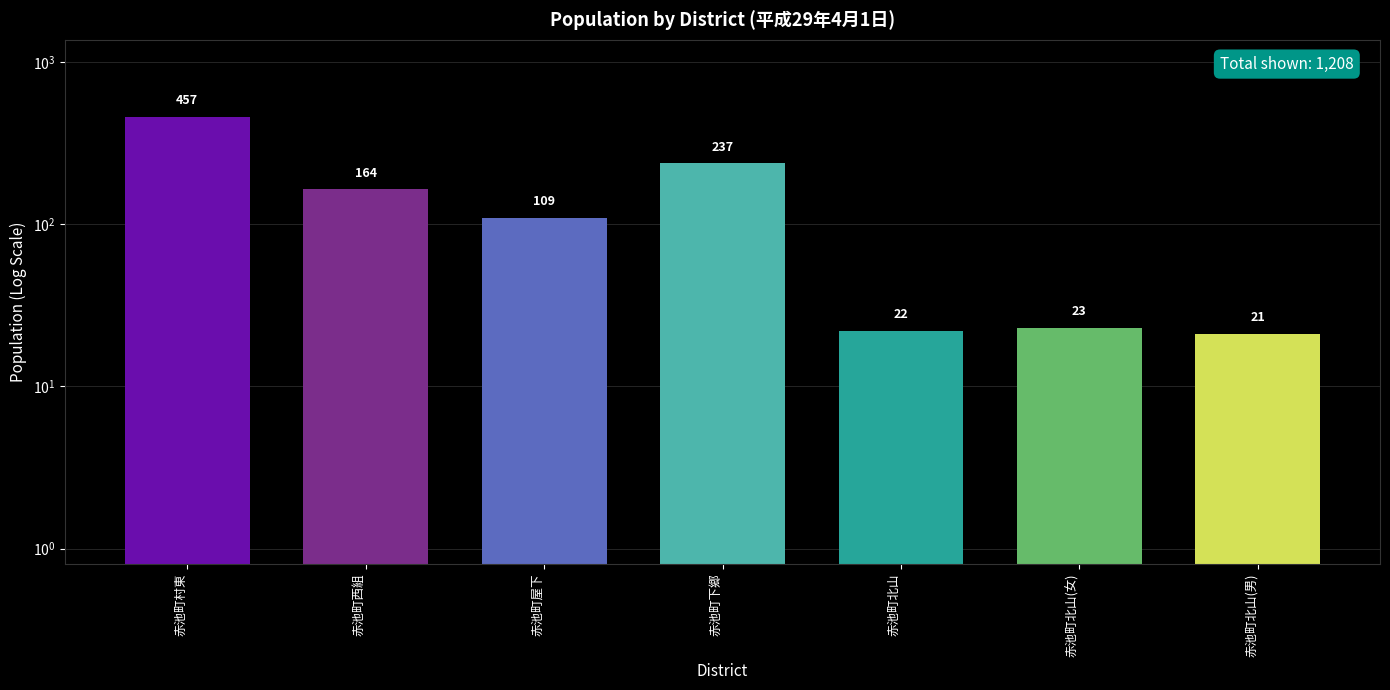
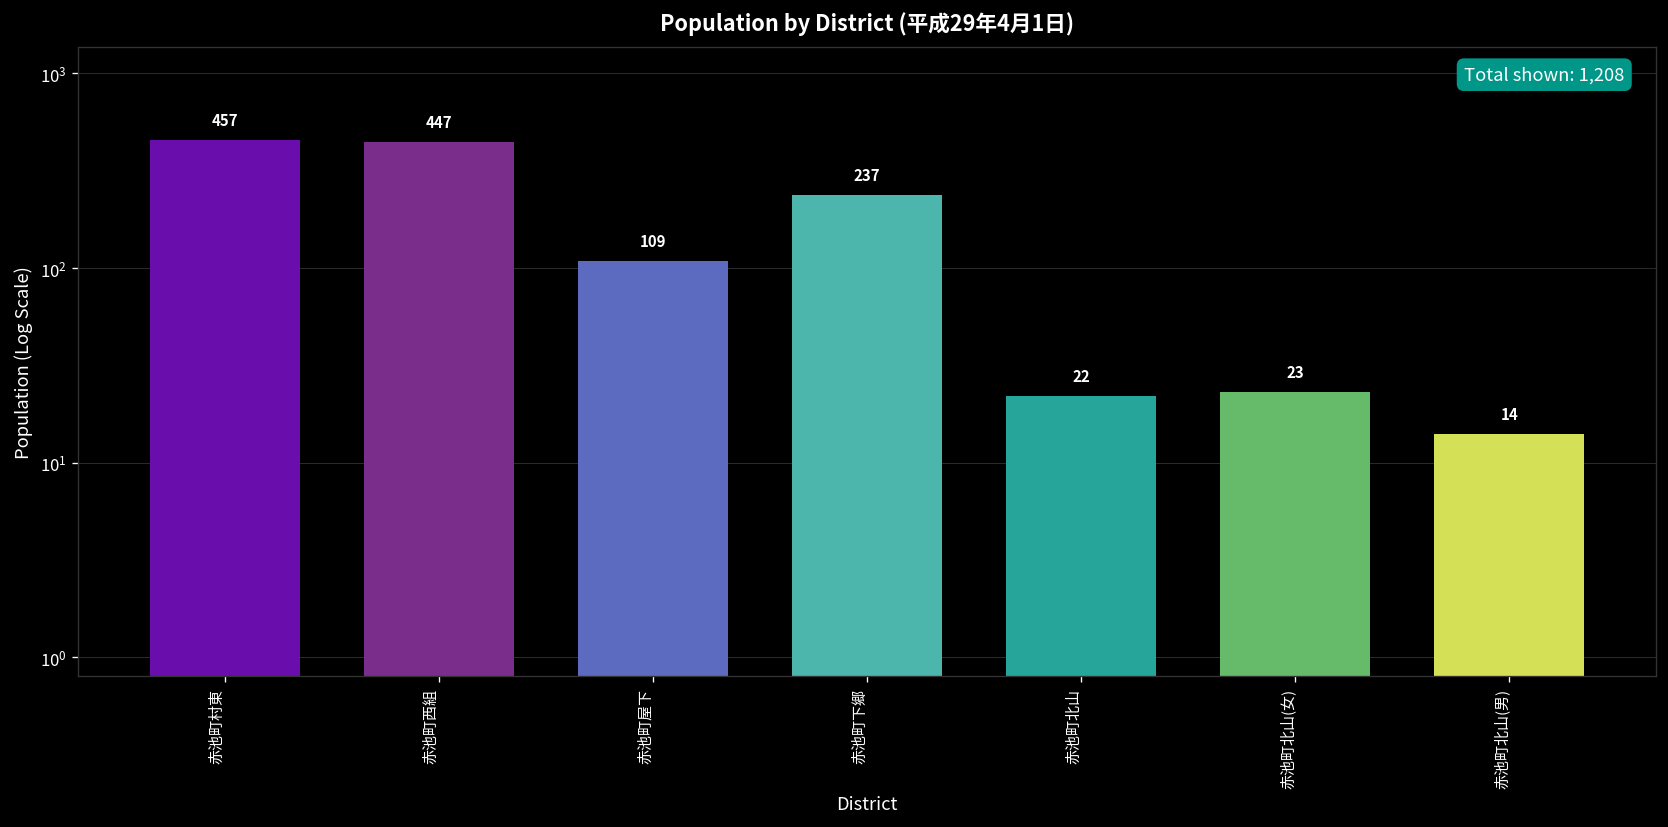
赤池町西組: 164 -> 447
赤池町北山(男): 21 -> 14
